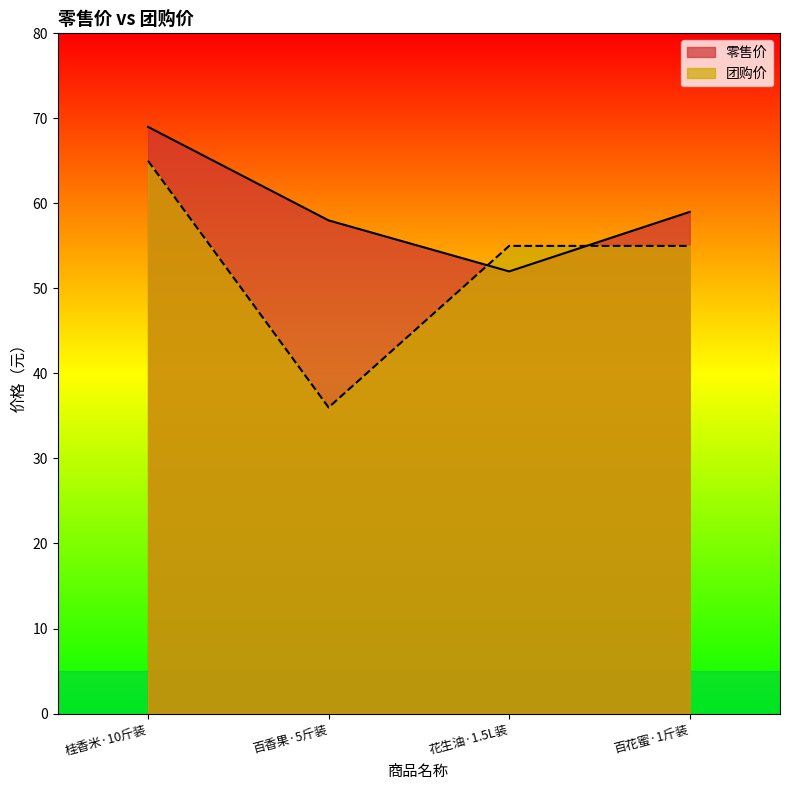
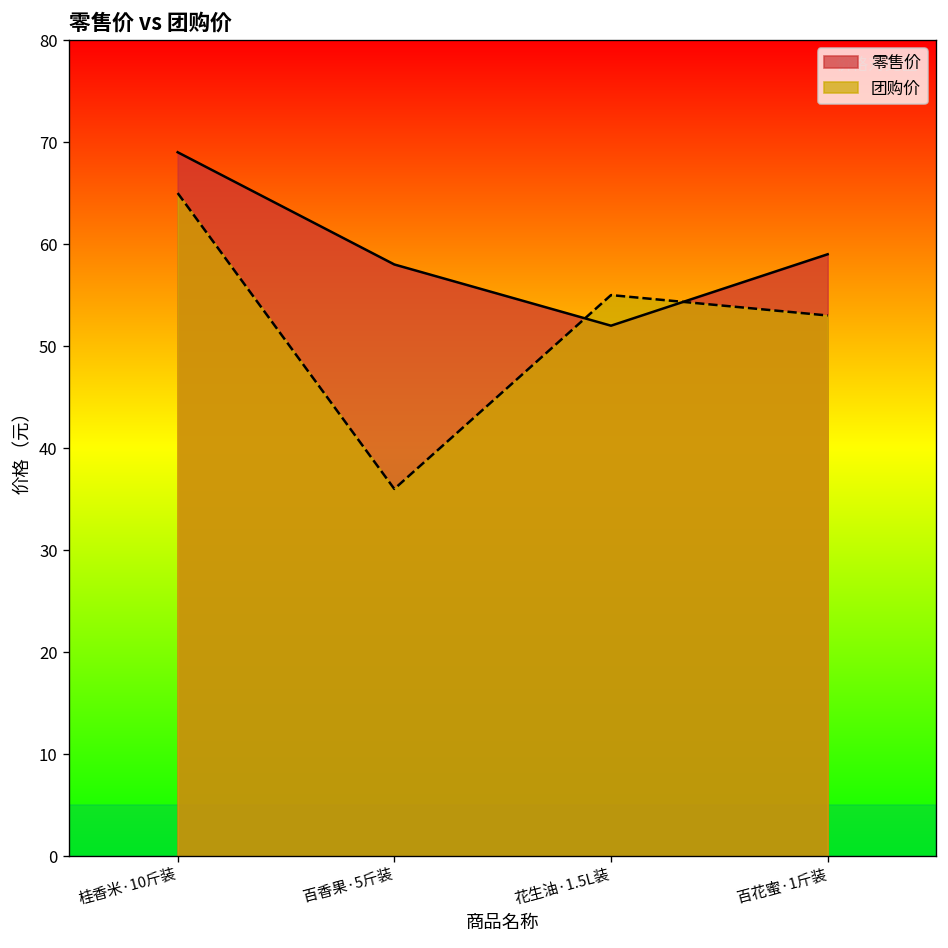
团购价, 百花蜜·1斤装: 55 -> 53
